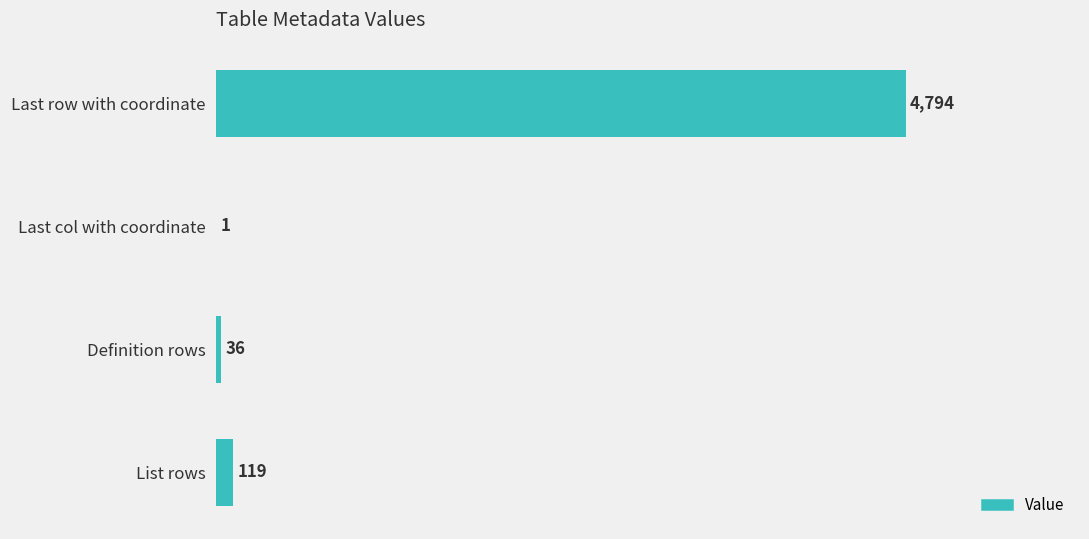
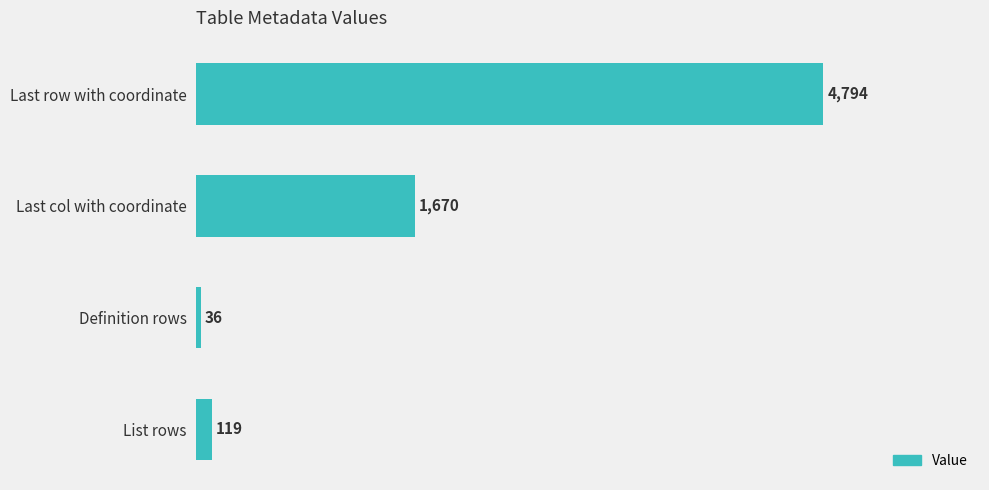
Last col with coordinate: 1 -> 1,670
